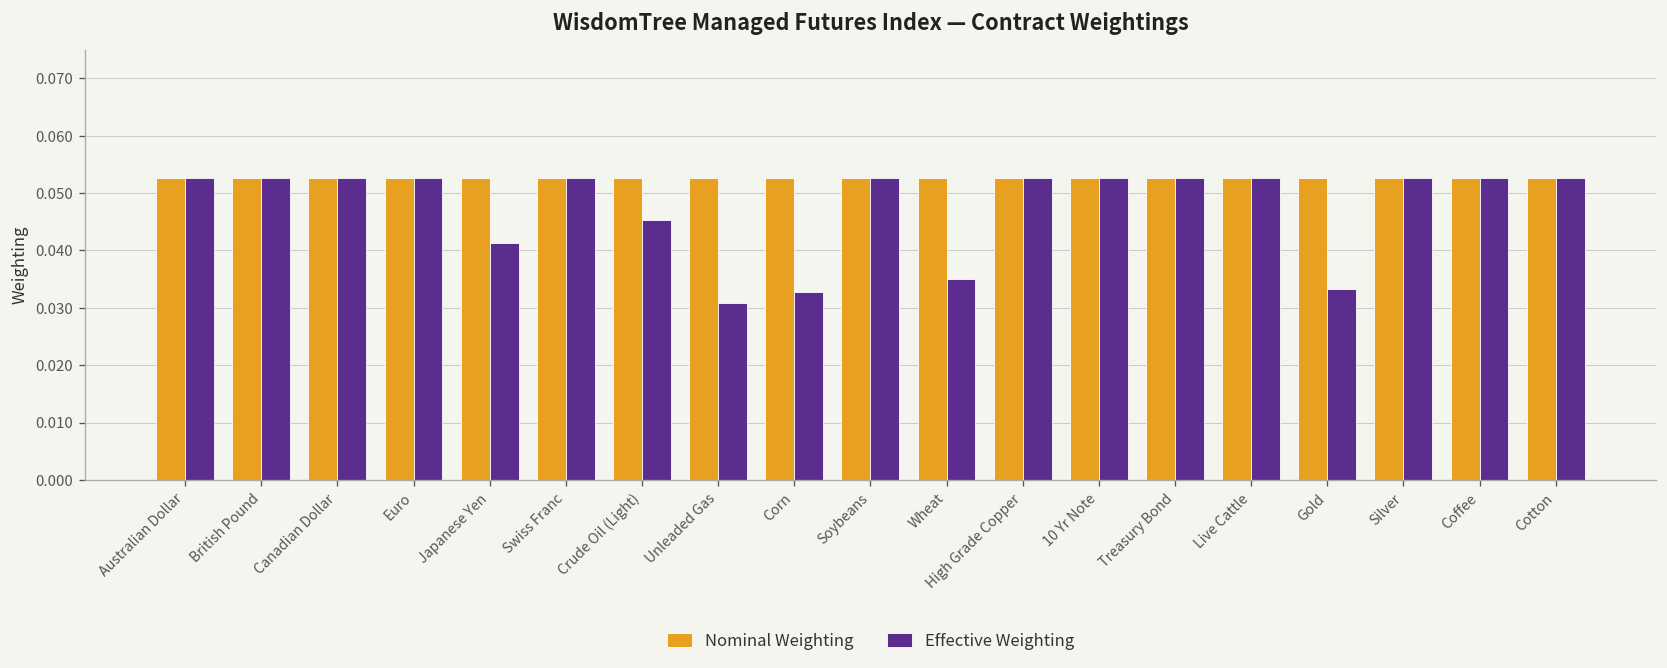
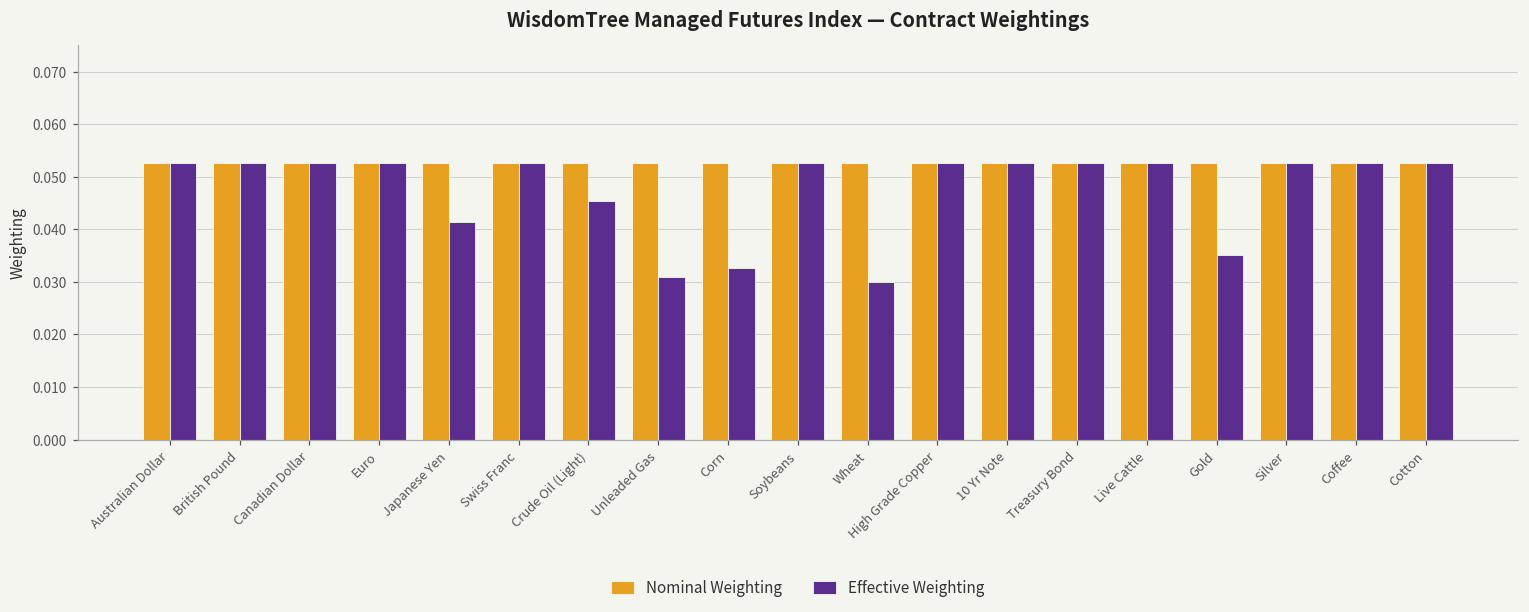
Effective Weighting, Wheat: 0.035 -> 0.030
Effective Weighting, Gold: 0.033 -> 0.035
